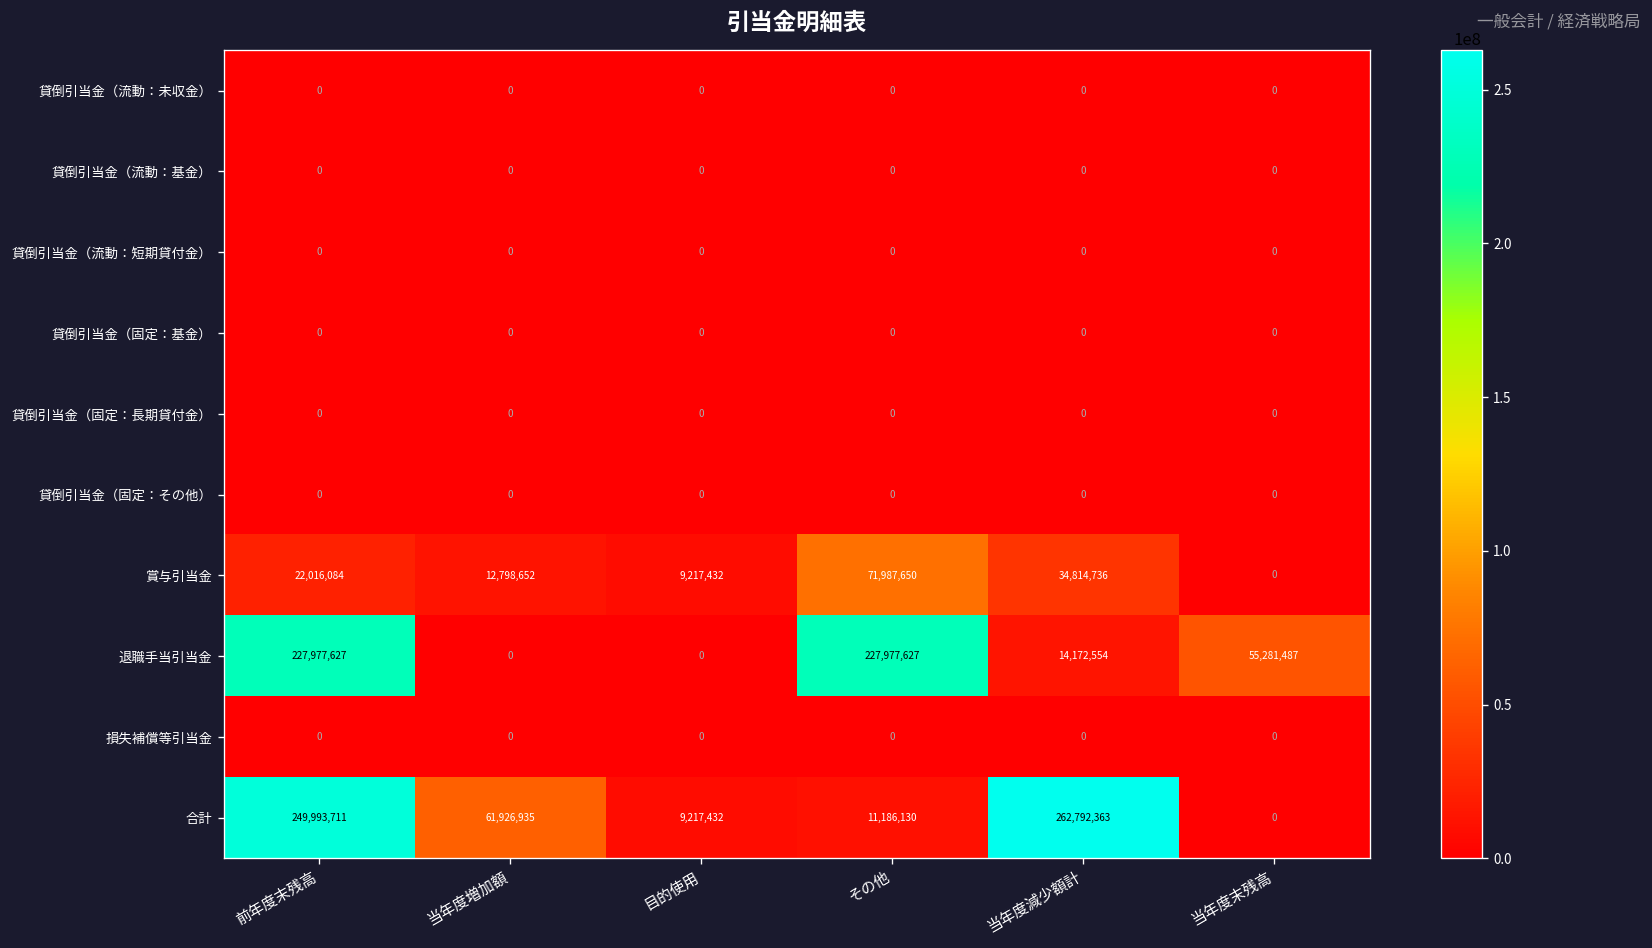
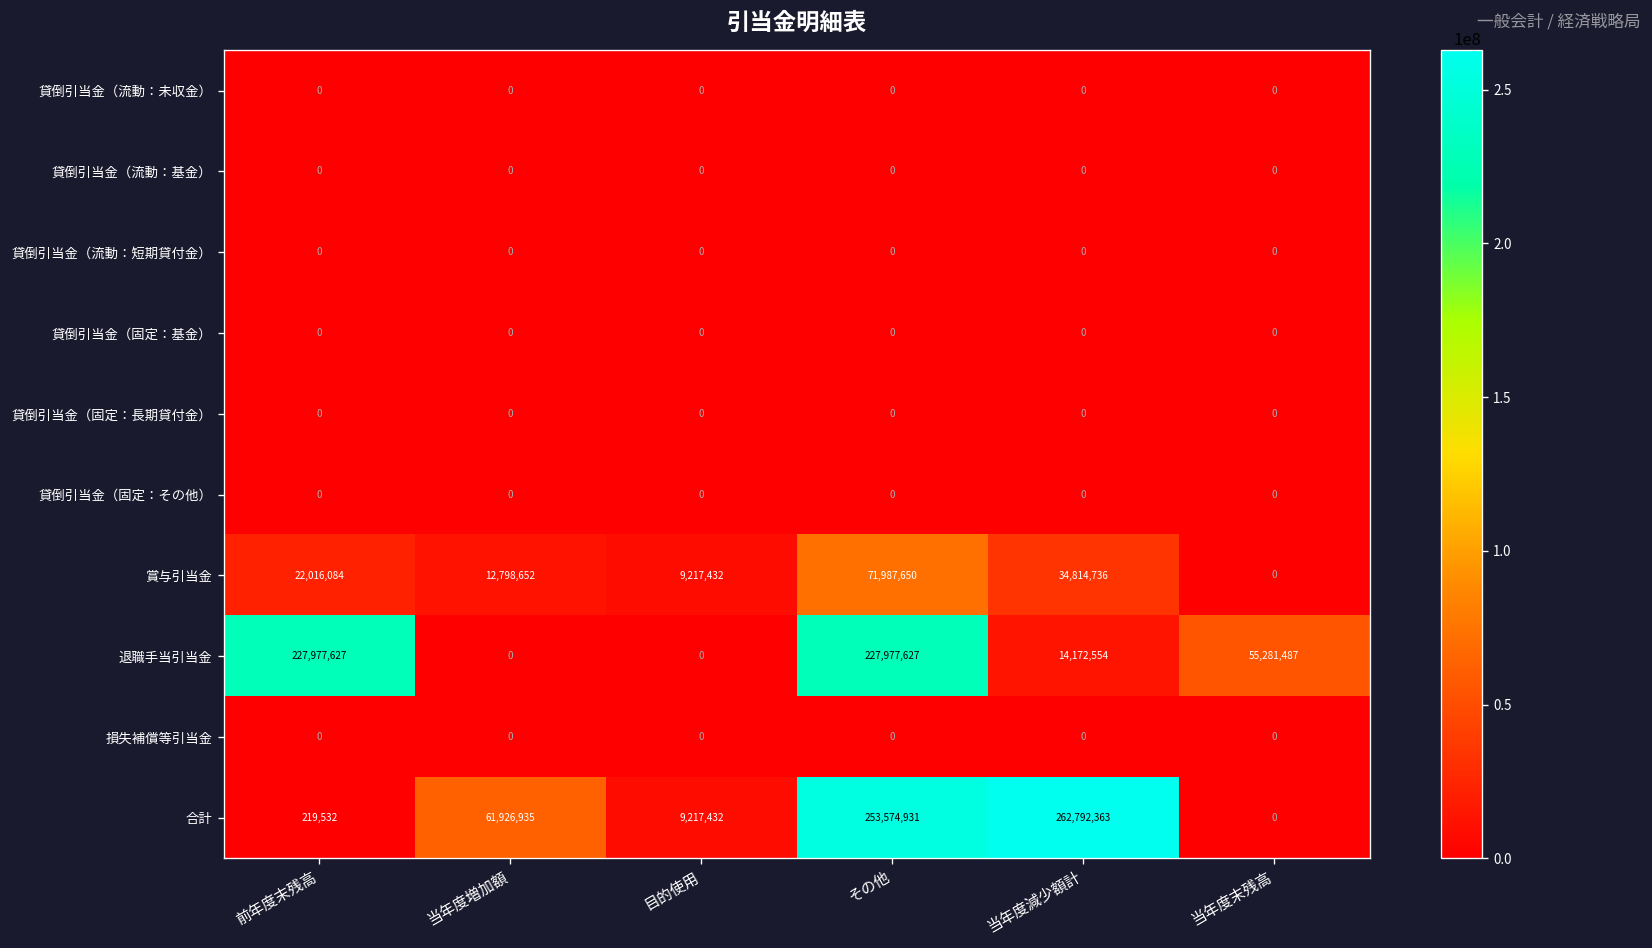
合計, 前年度末残高: 249,993,711 -> 219,532
合計, その他: 11,186,130 -> 253,574,931
